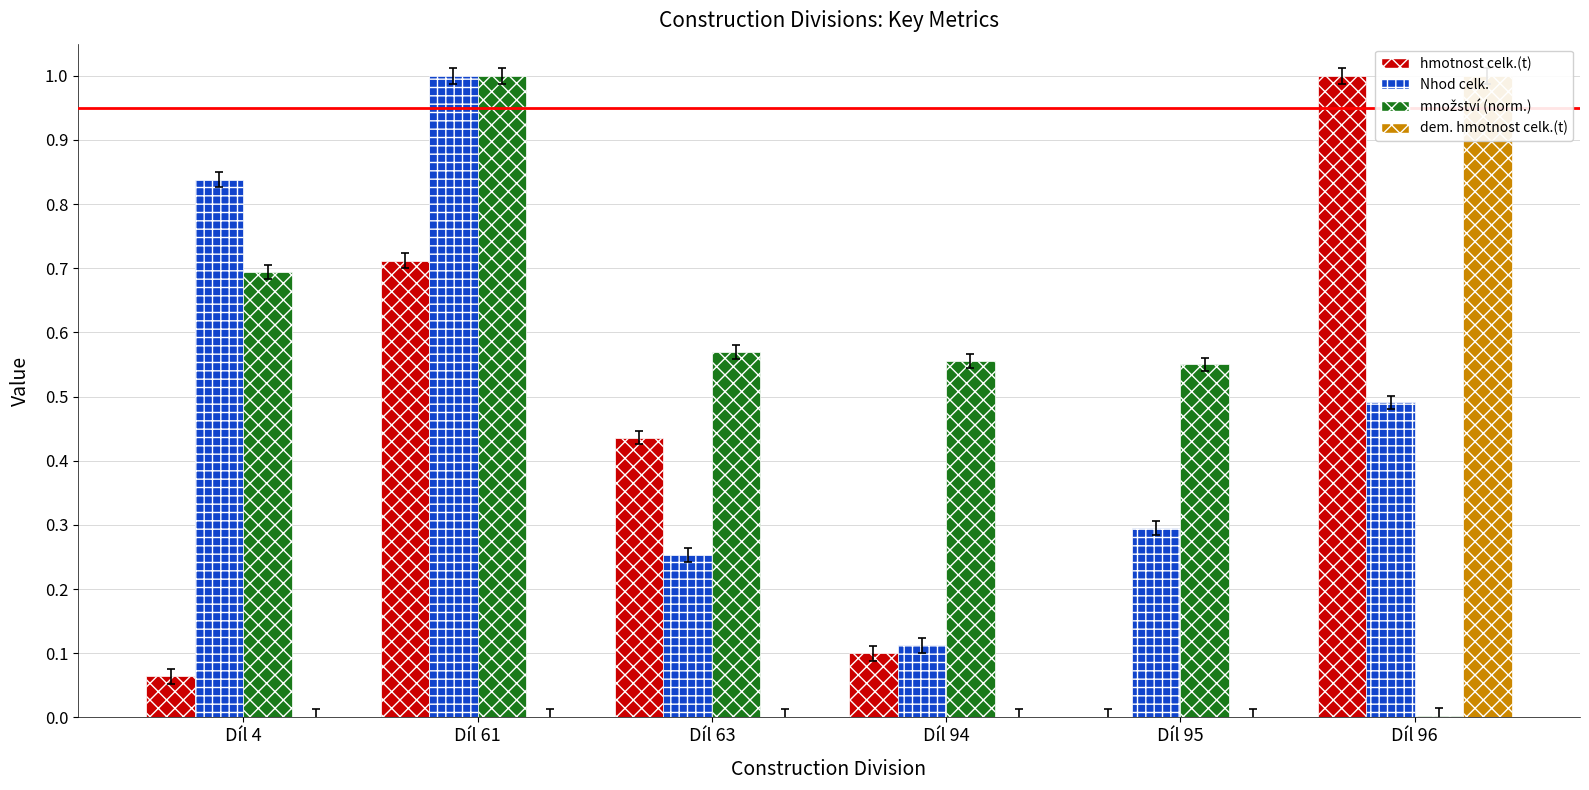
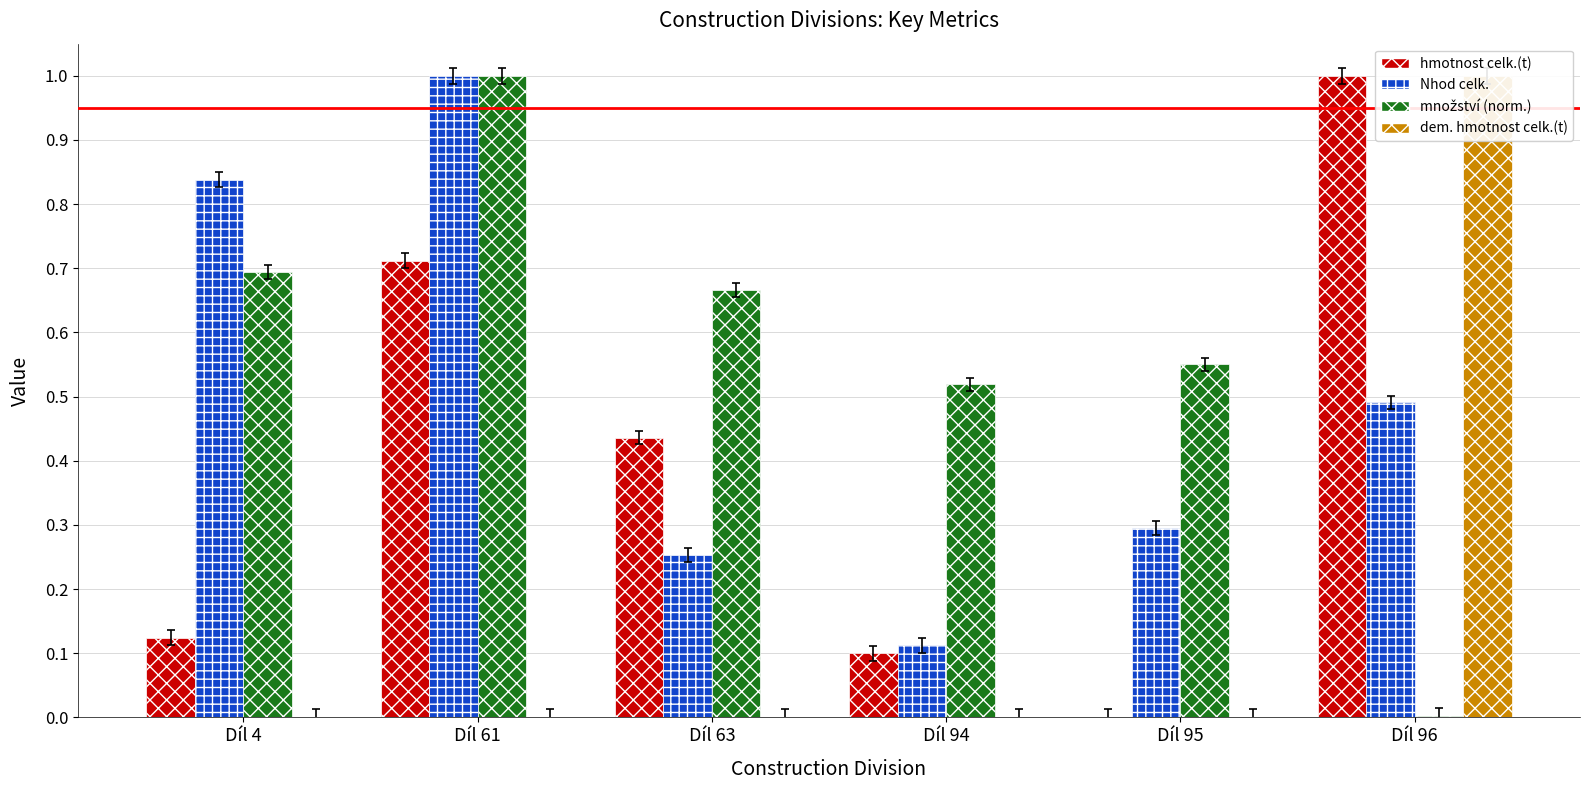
hmotnost celk.(t), Díl 4: 0.06 -> 0.12
množství (norm.), Díl 63: 0.57 -> 0.67
množství (norm.), Díl 94: 0.56 -> 0.52
